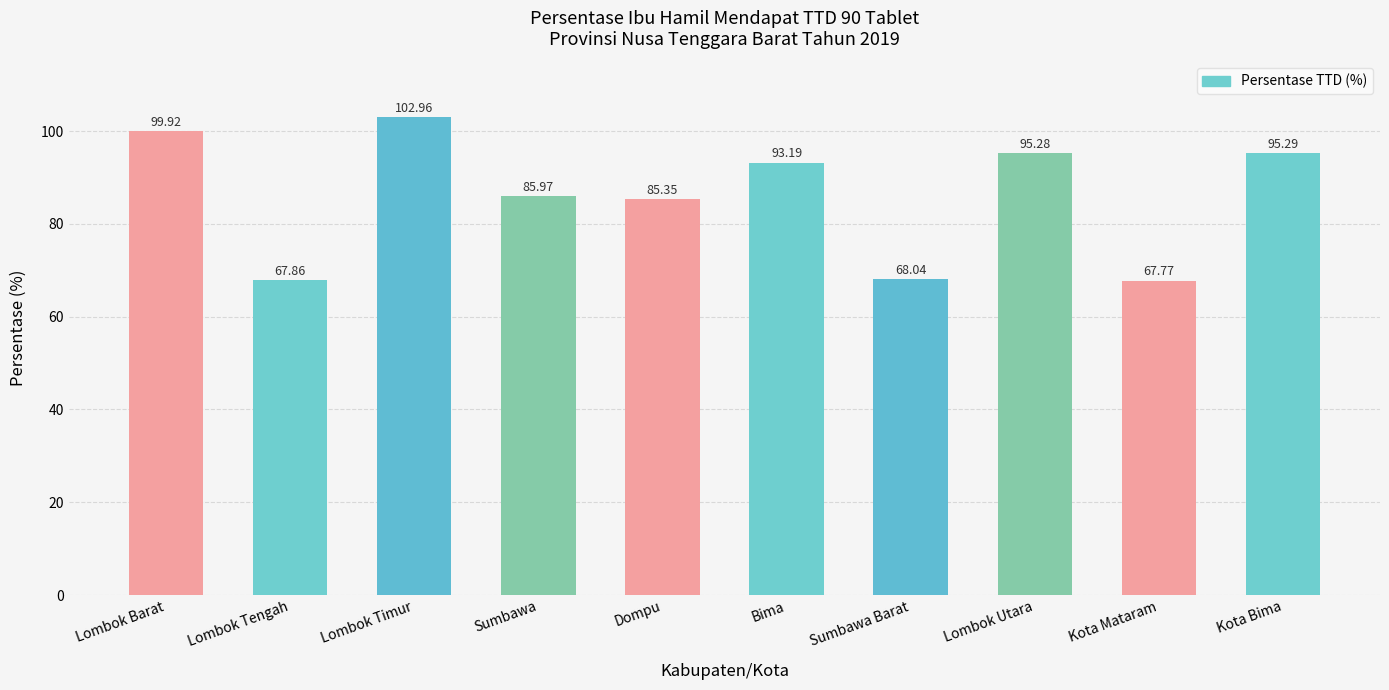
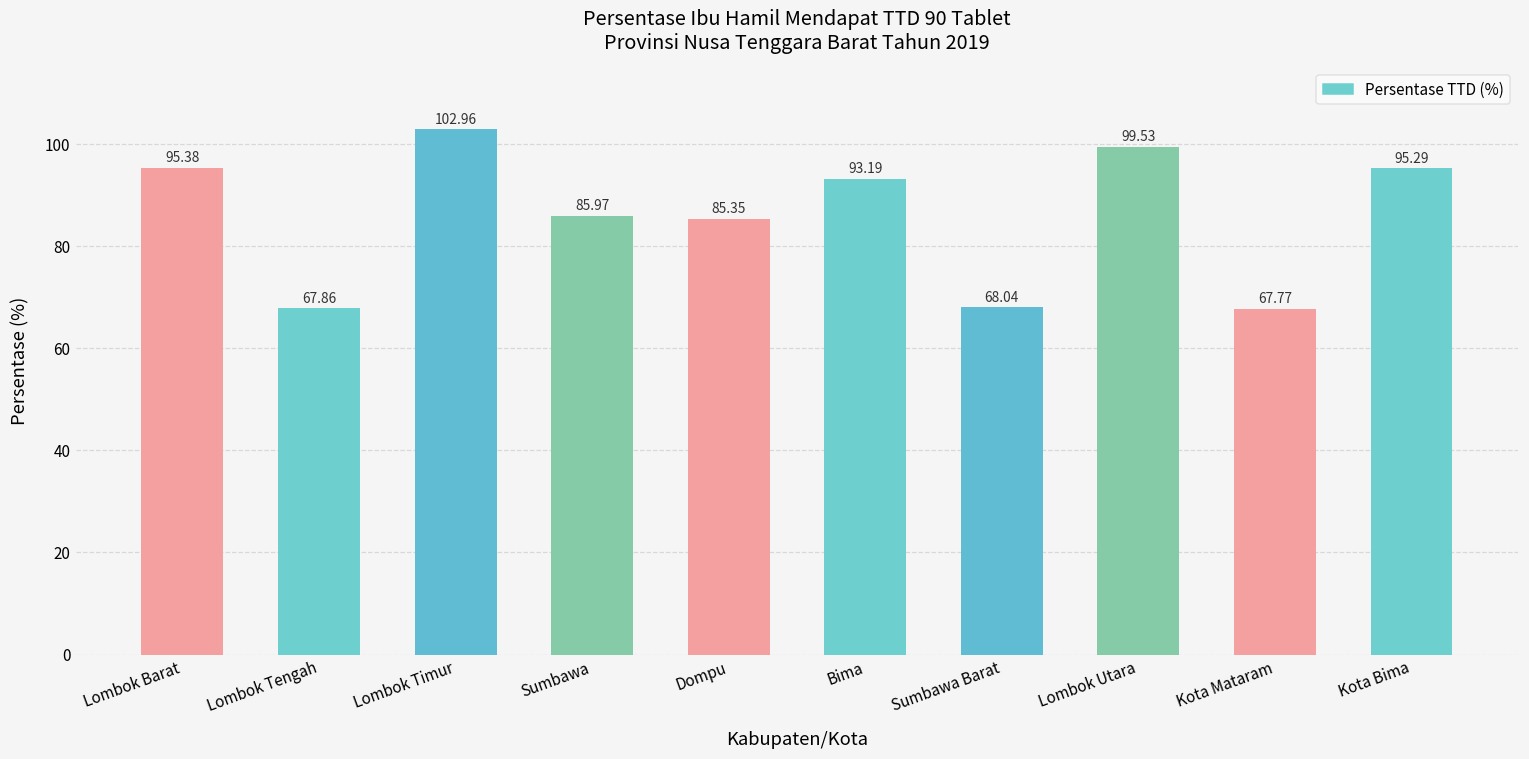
Lombok Barat: 99.92 -> 95.38
Lombok Utara: 95.28 -> 99.53
